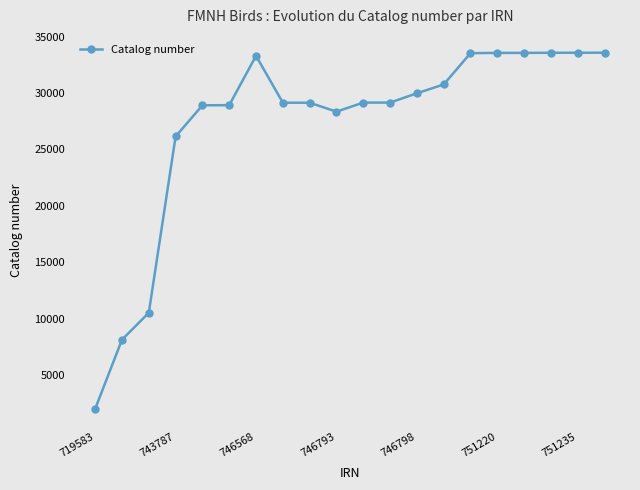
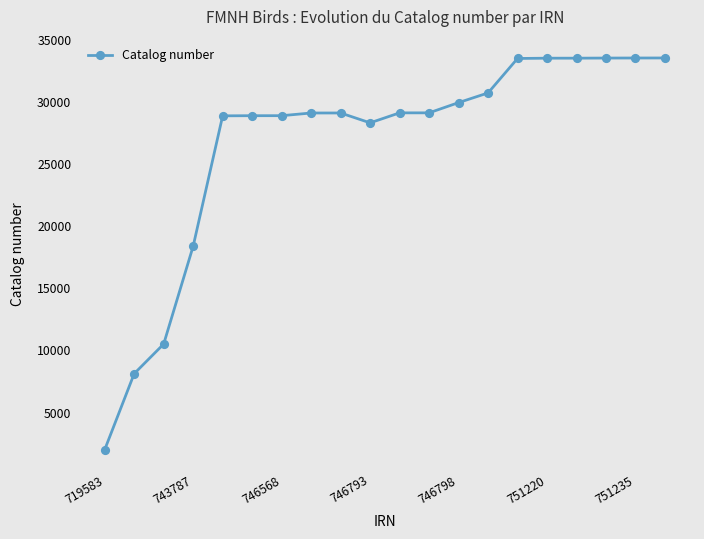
743787: 26100 -> 18400
746568: 33300 -> 28900
